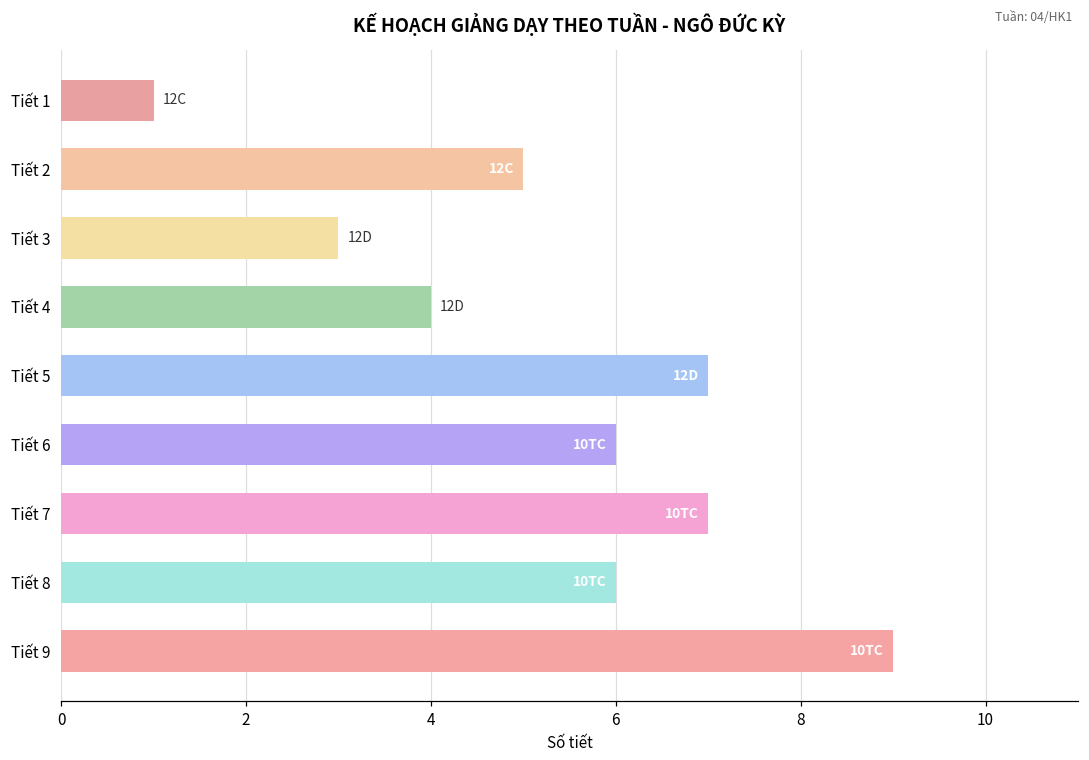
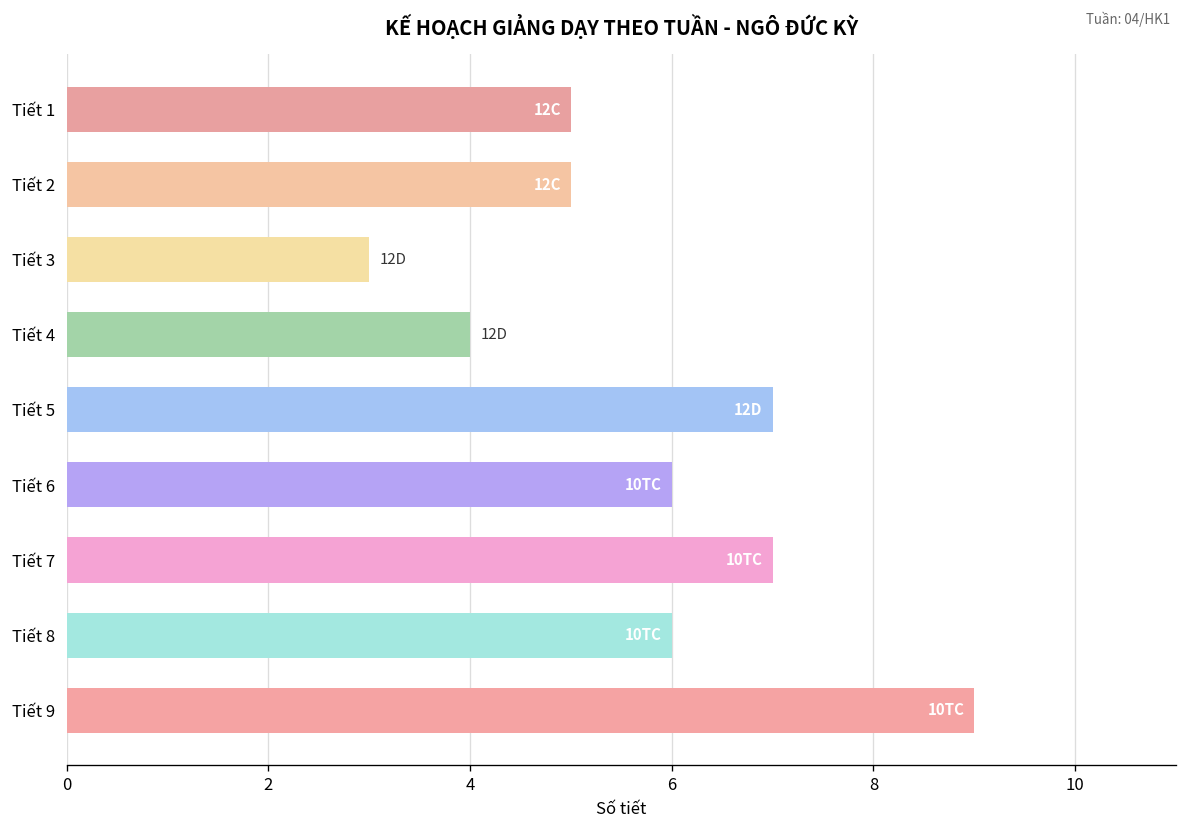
Tiết 1: 1 -> 5
